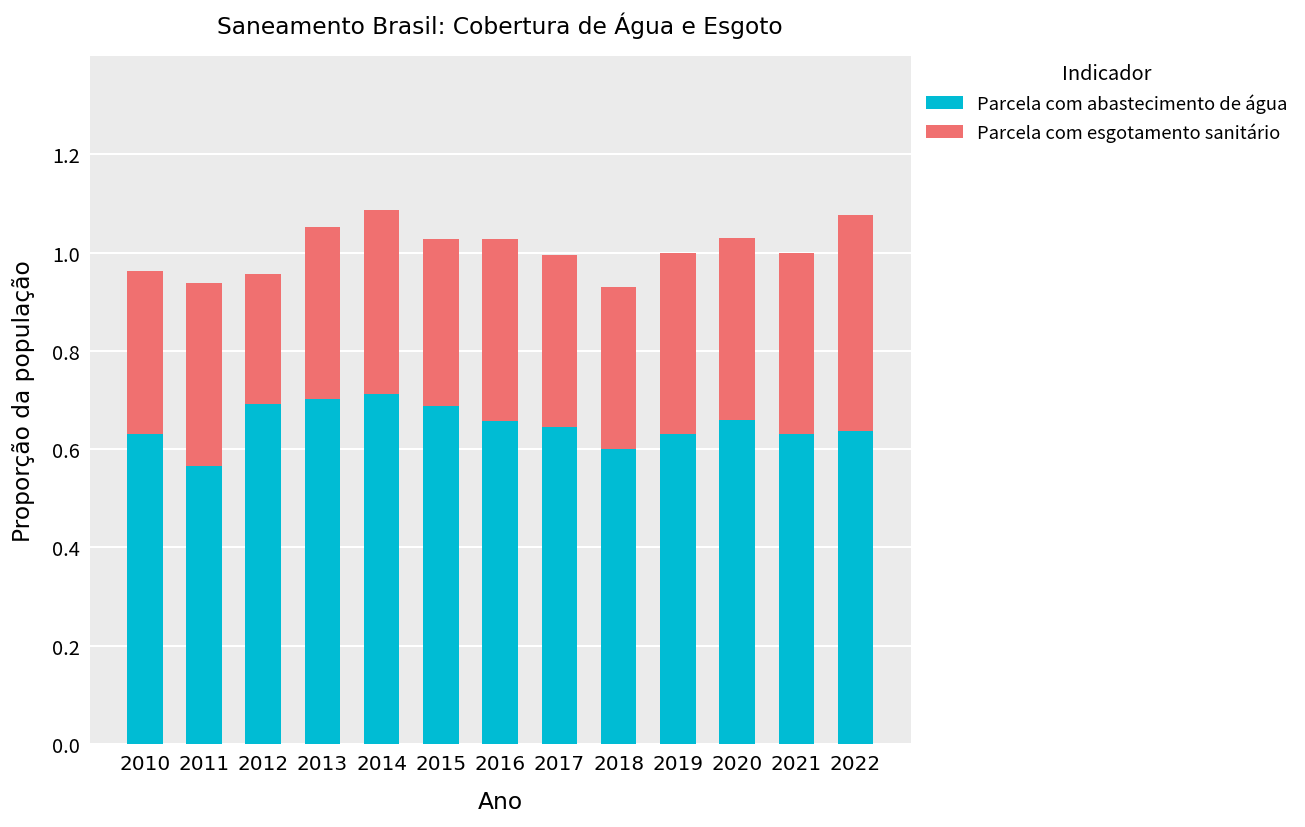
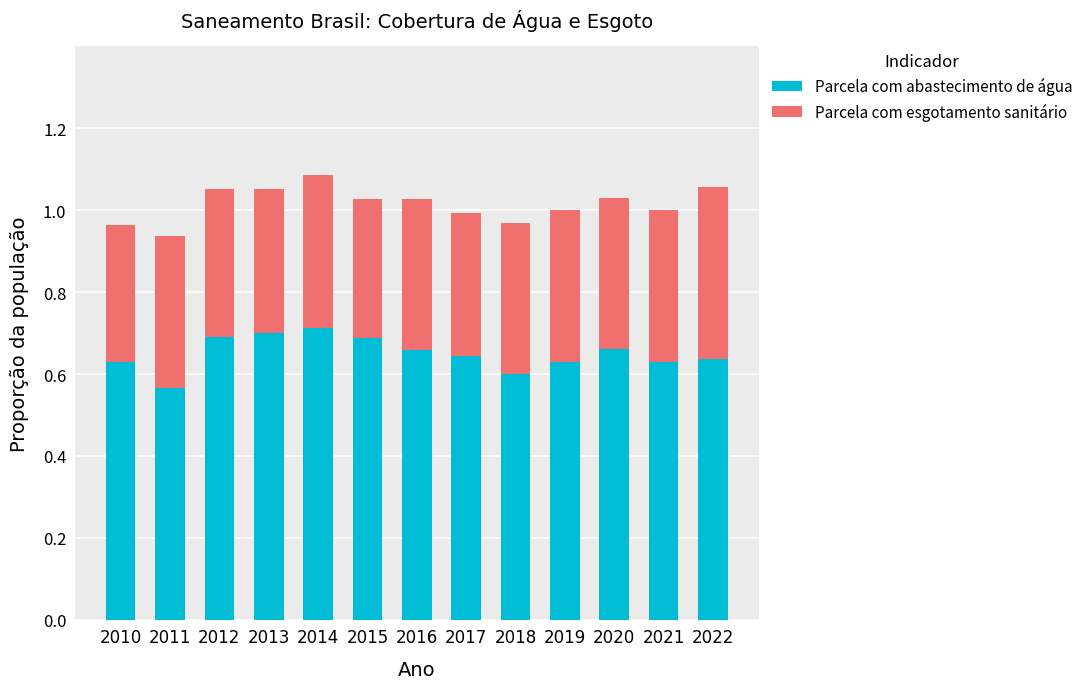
Parcela com esgotamento sanitário, 2012: 0.27 -> 0.36
Parcela com esgotamento sanitário, 2018: 0.33 -> 0.37
Parcela com esgotamento sanitário, 2022: 0.44 -> 0.42
